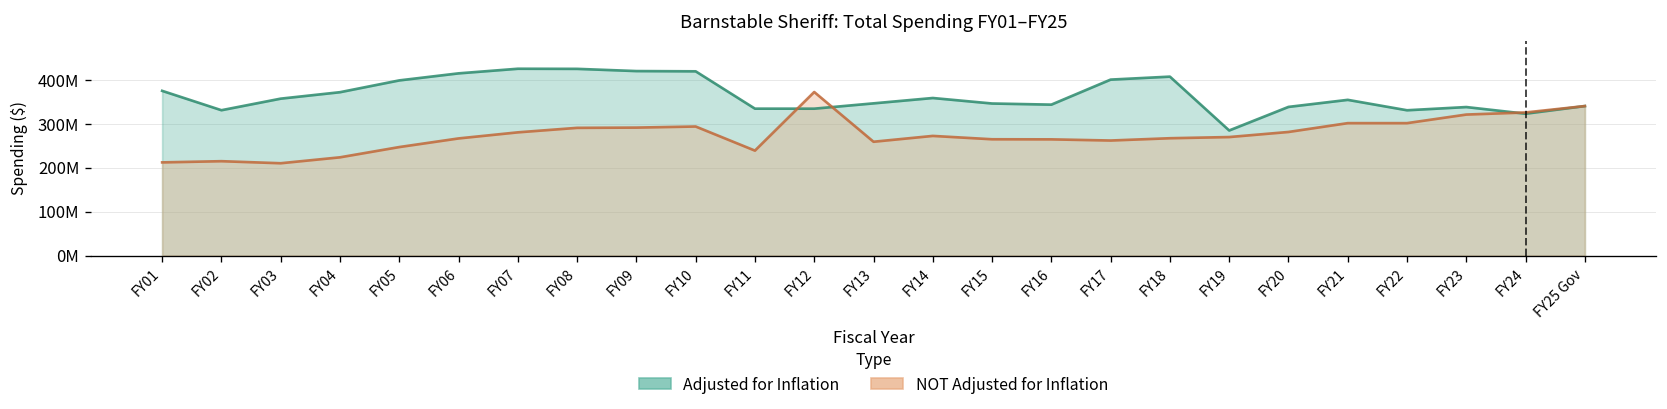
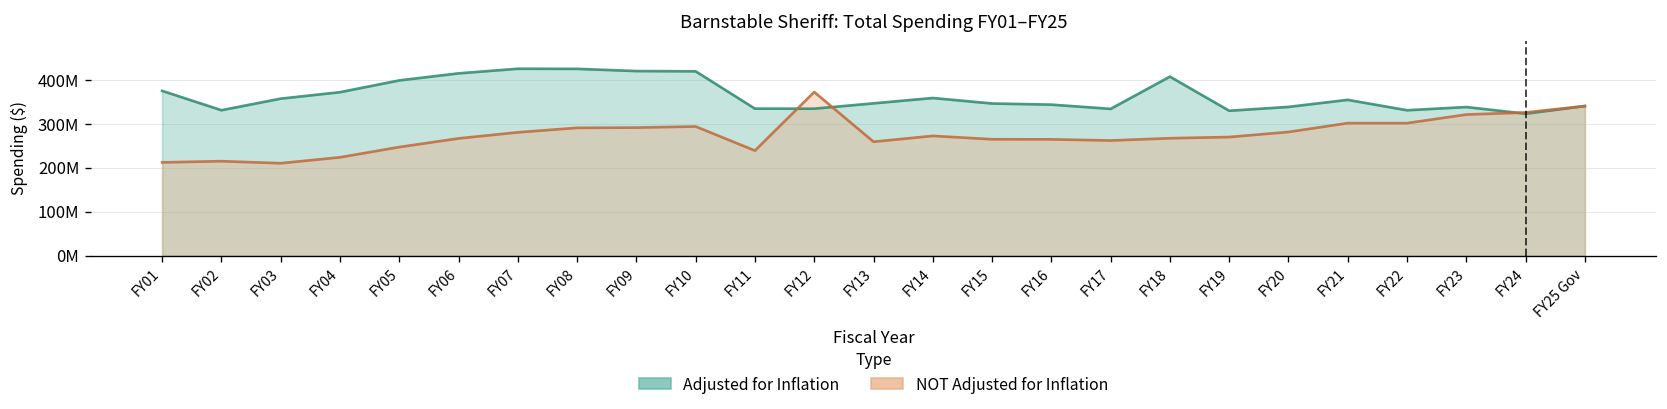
Adjusted for Inflation, FY17: 400000000 -> 330000000
Adjusted for Inflation, FY19: 280000000 -> 330000000
